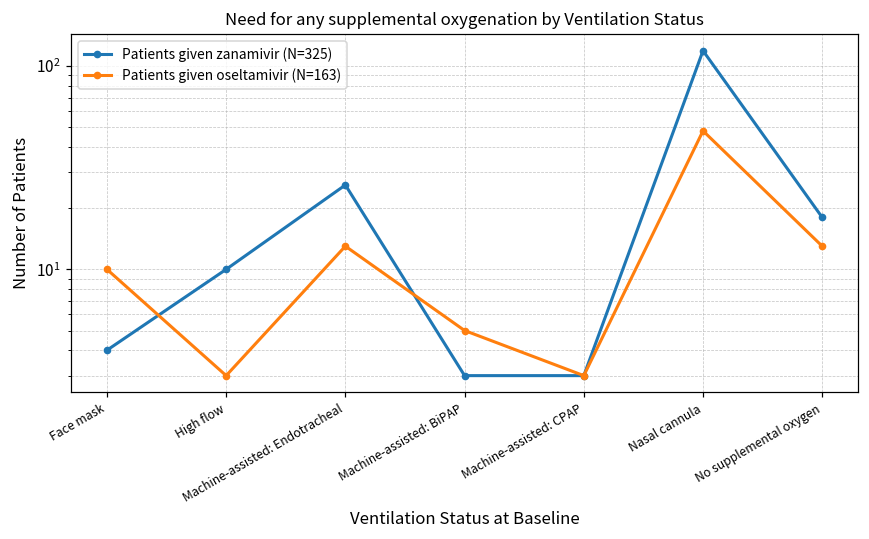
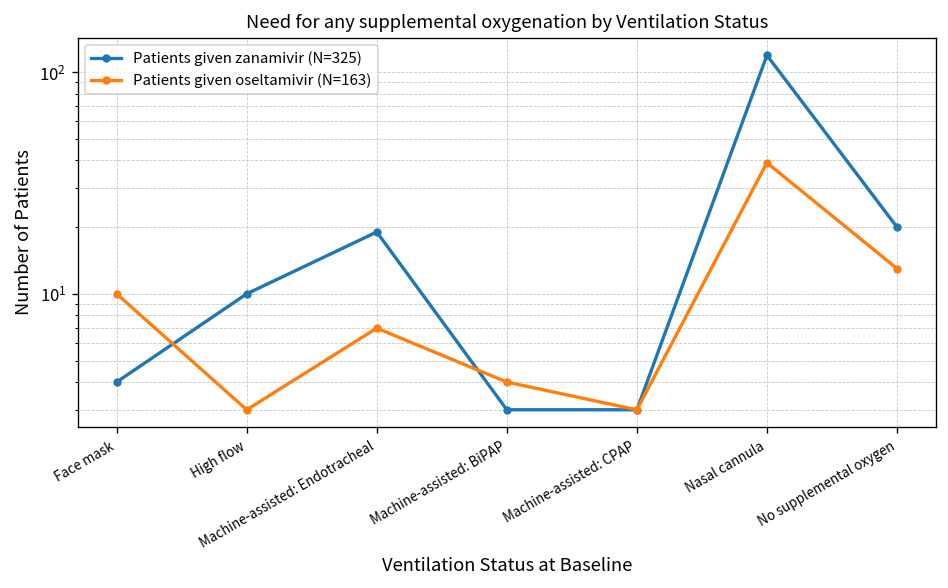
Patients given zanamivir (N=325), Machine-assisted: Endotracheal: 26 -> 19
Patients given oseltamivir (N=163), Machine-assisted: Endotracheal: 13 -> 7
Patients given oseltamivir (N=163), Machine-assisted: BiPAP: 5 -> 4
Patients given oseltamivir (N=163), Nasal cannula: 48 -> 39
Patients given zanamivir (N=325), No supplemental oxygen: 18 -> 20
